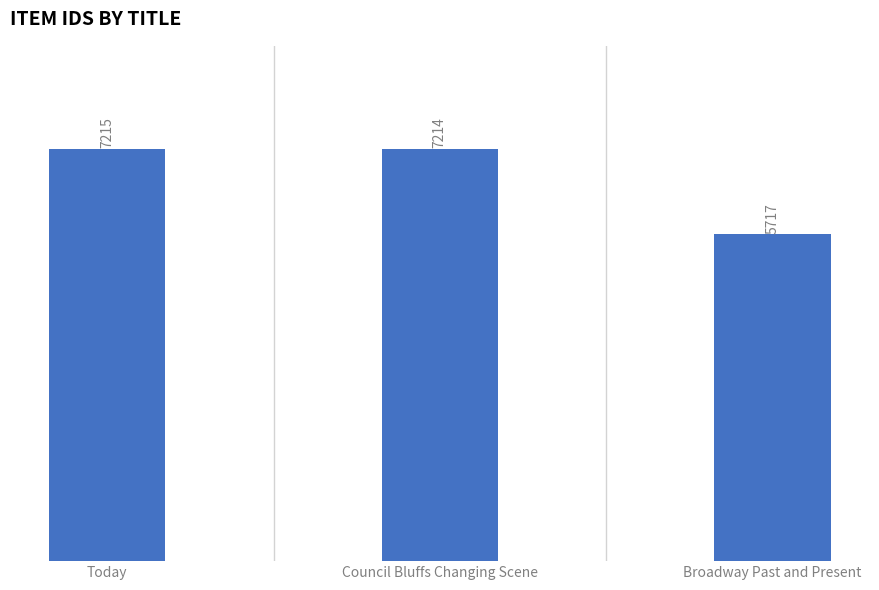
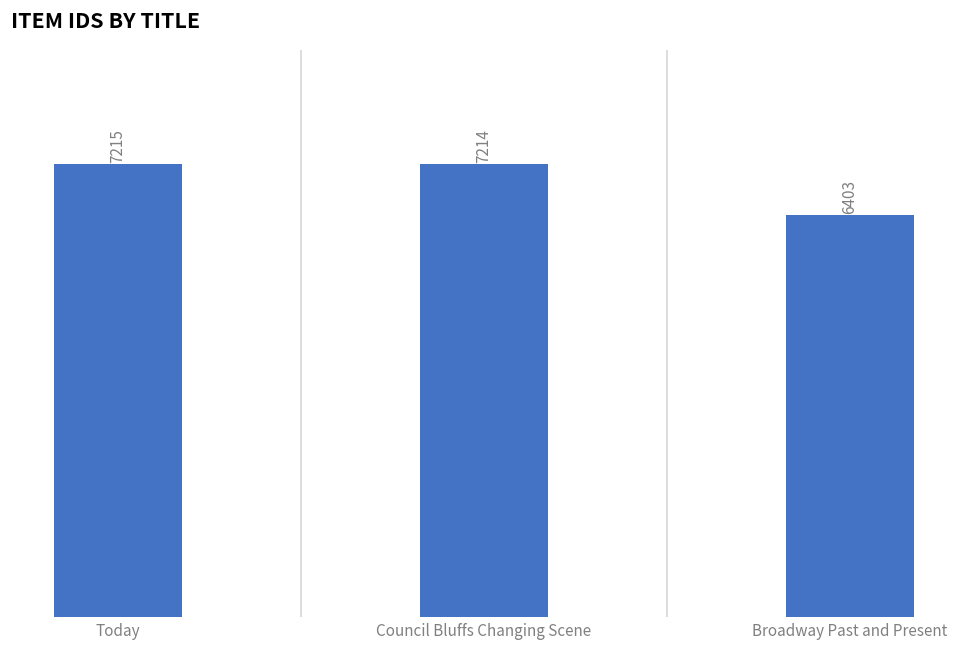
Broadway Past and Present: 5717 -> 6403
